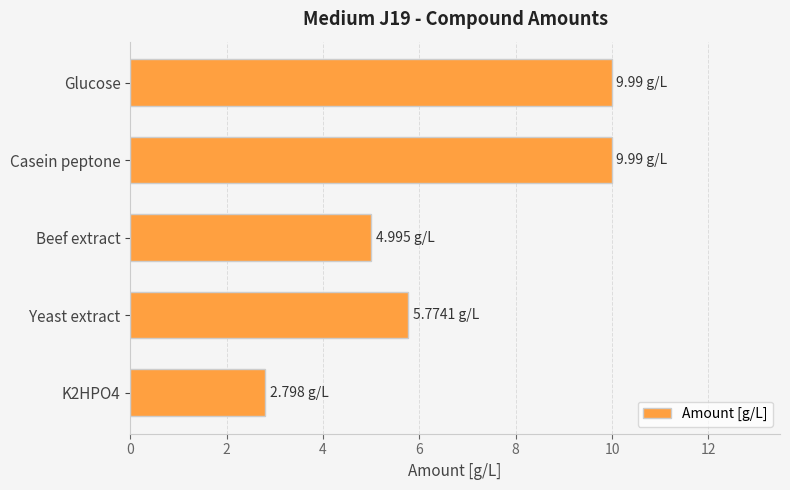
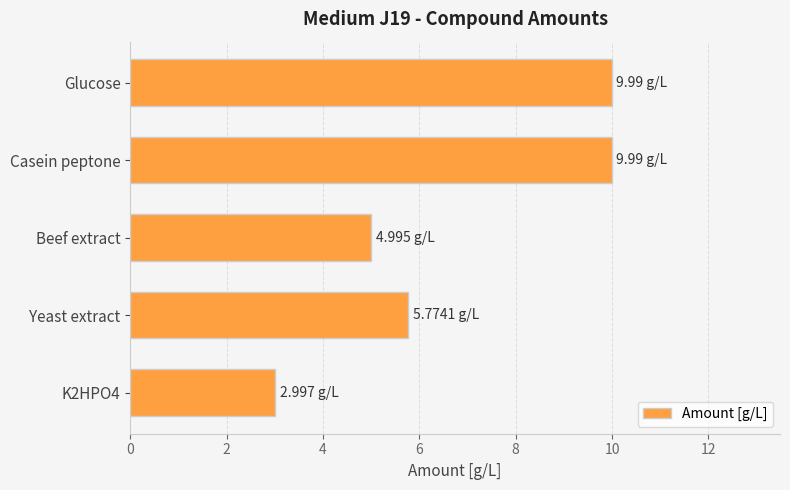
K2HPO4: 2.798 -> 2.997
